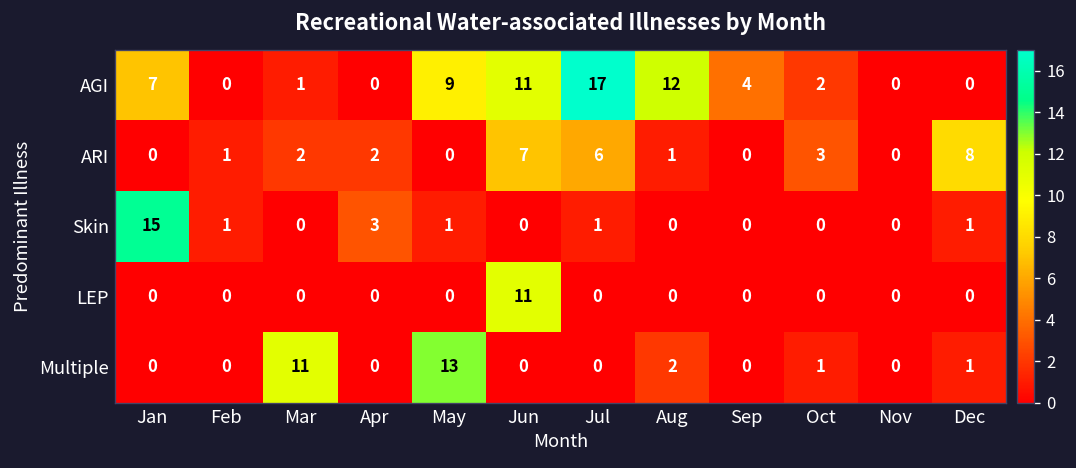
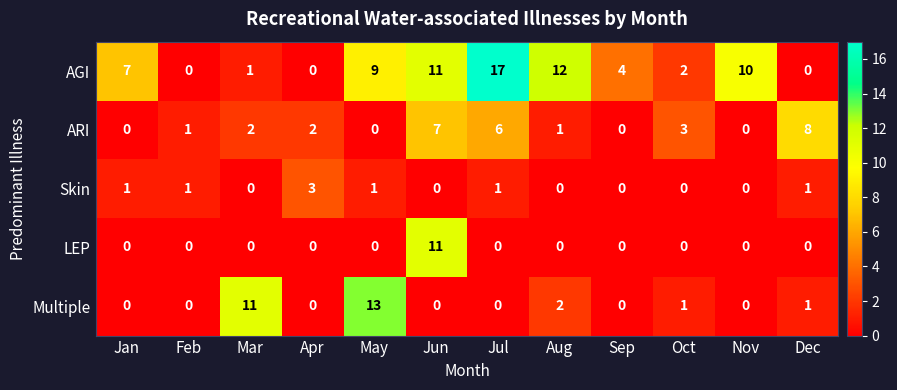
AGI, Nov: 0 -> 10
Skin, Jan: 15 -> 1
